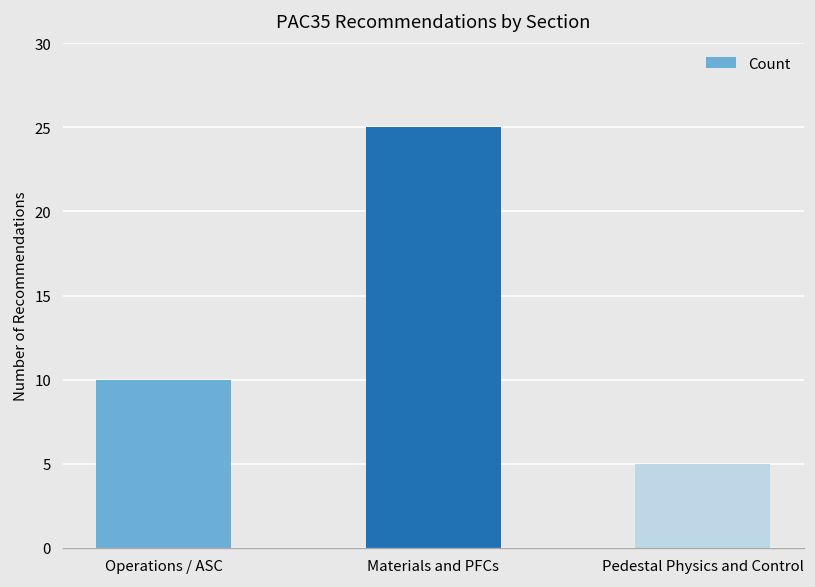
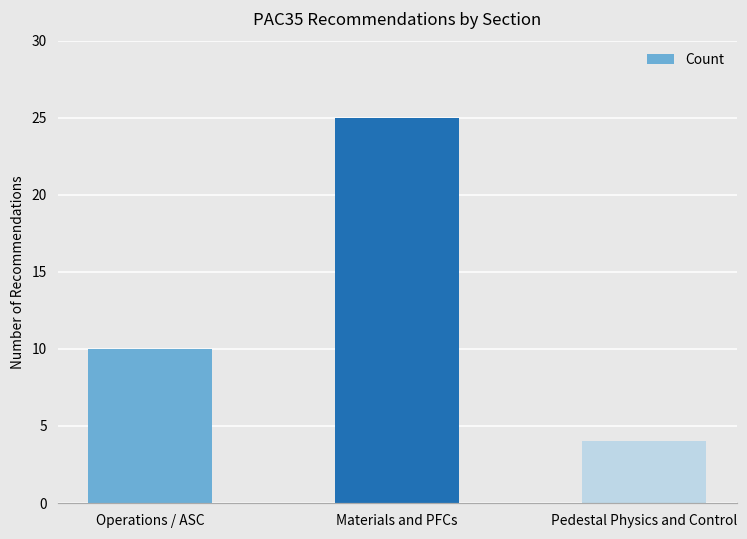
Pedestal Physics and Control: 5 -> 4
